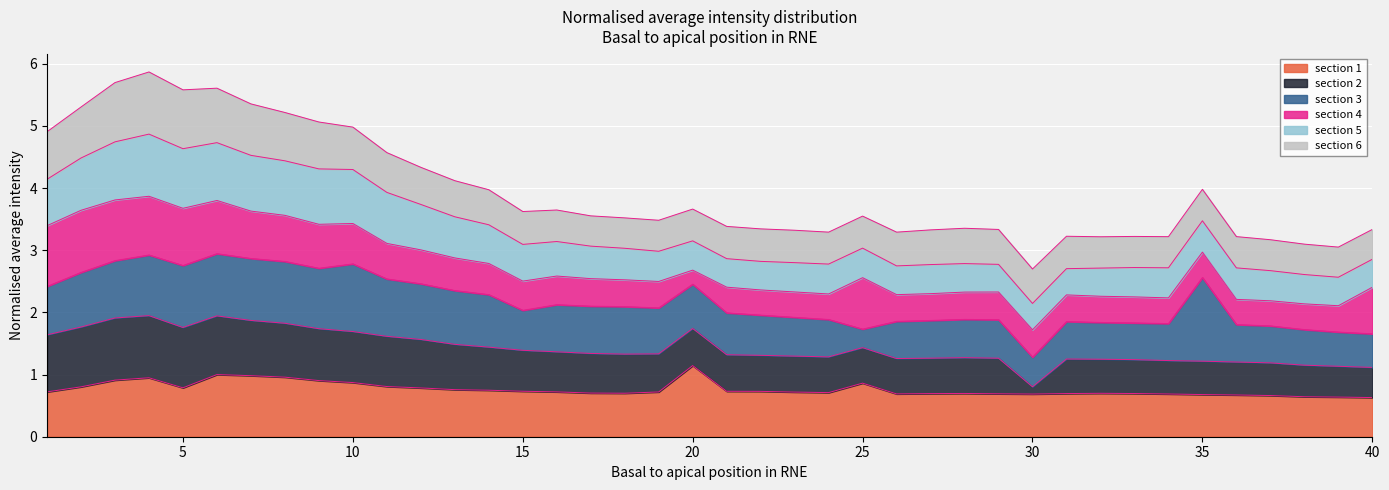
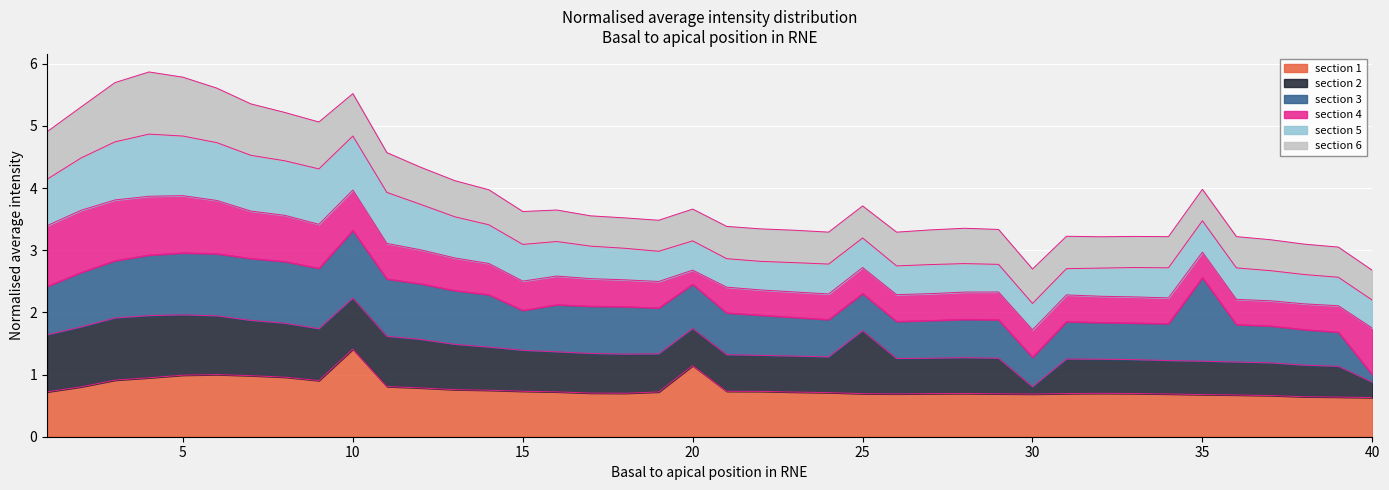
section 1, 5: 0.8 -> 1.0
section 1, 10: 0.9 -> 1.4
section 1, 25: 0.9 -> 0.7
section 2, 25: 0.6 -> 1.0
section 3, 25: 0.3 -> 0.6
section 4, 25: 0.8 -> 0.4
section 2, 40: 0.5 -> 0.2
section 3, 40: 0.5 -> 0.1
